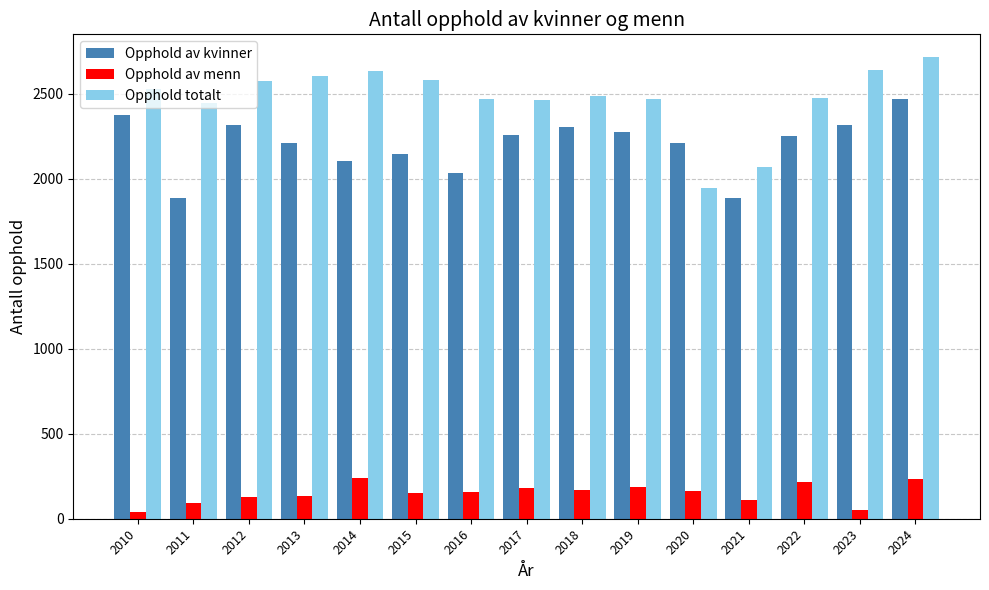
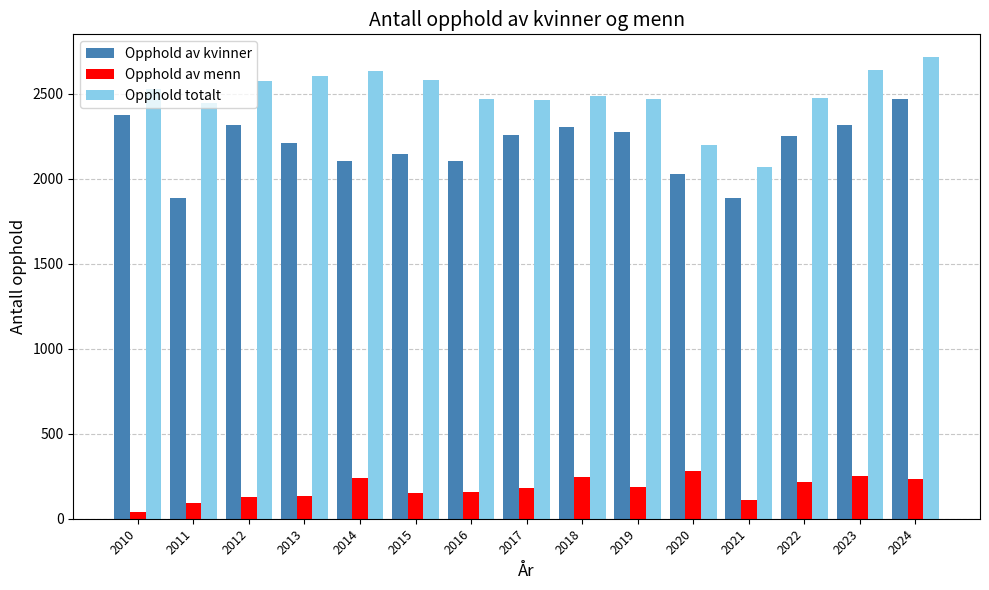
Opphold av kvinner, 2016: 2030 -> 2110
Opphold av menn, 2018: 170 -> 250
Opphold av kvinner, 2020: 2210 -> 2030
Opphold av menn, 2020: 170 -> 280
Opphold totalt, 2020: 1940 -> 2200
Opphold av menn, 2023: 50 -> 250
